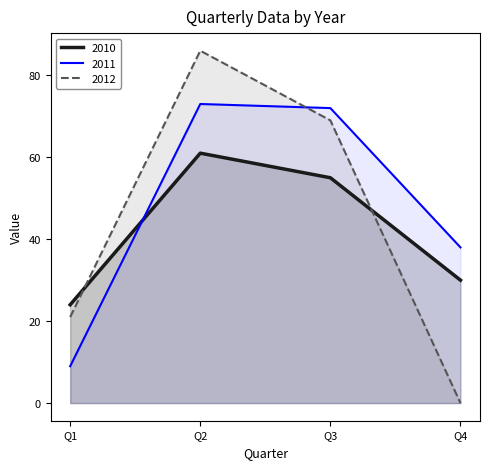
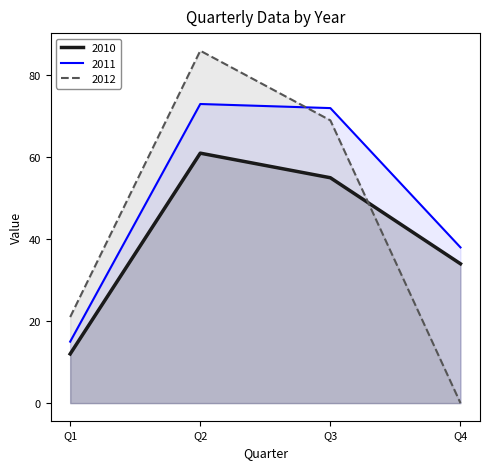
2010, Q1: 24 -> 12
2011, Q1: 9 -> 15
2010, Q4: 30 -> 34
